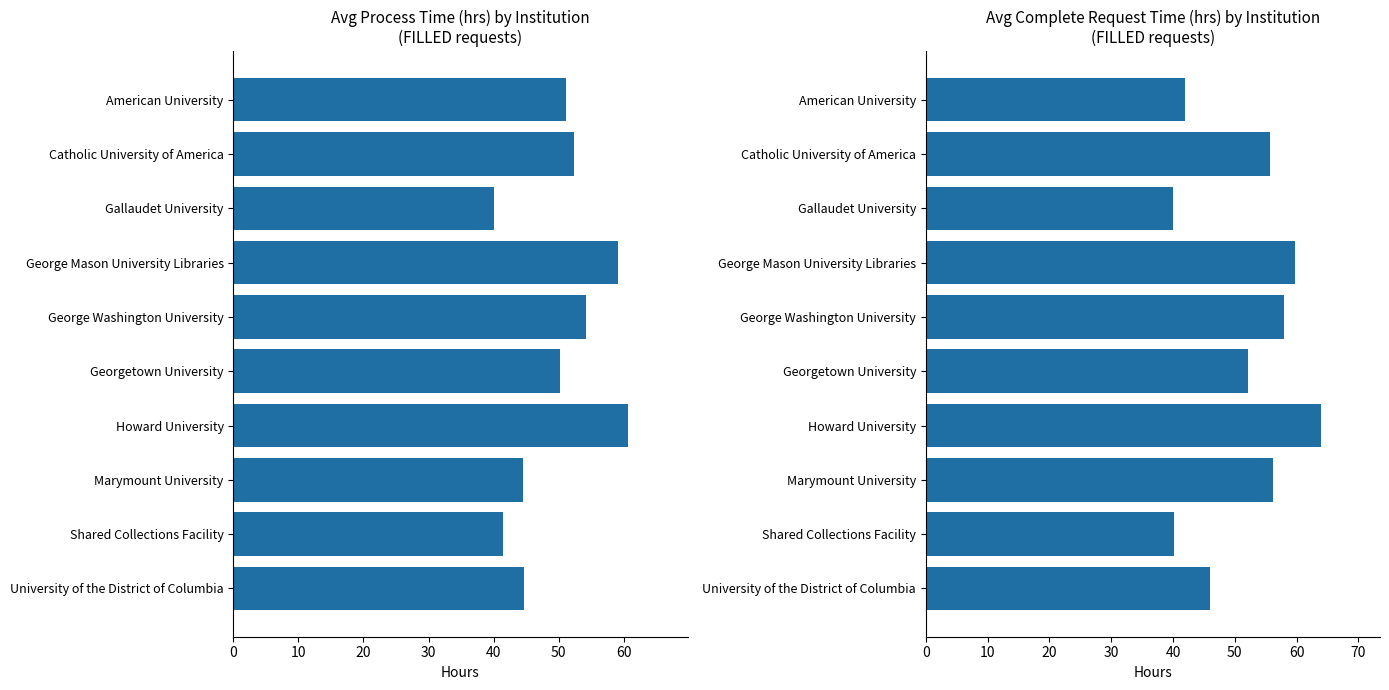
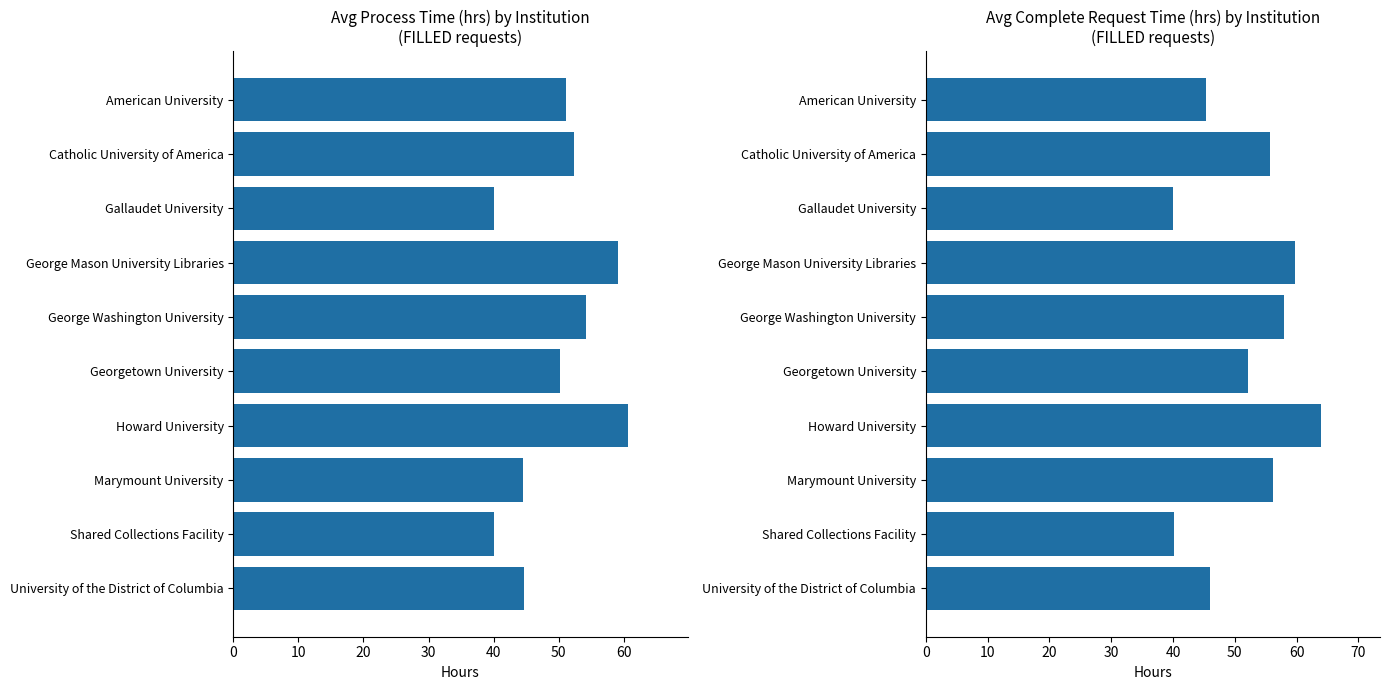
Avg Process Time (hrs) by Institution (FILLED requests), Shared Collections Facility: 41 -> 40
Avg Complete Request Time (hrs) by Institution (FILLED requests), American University: 42 -> 45
